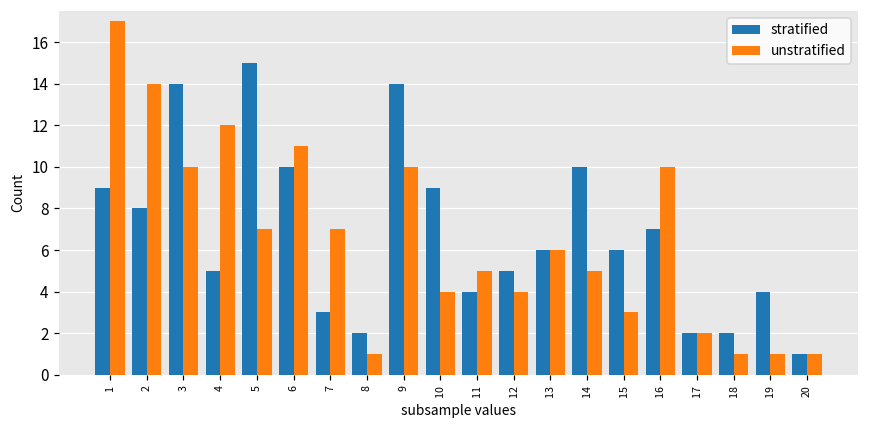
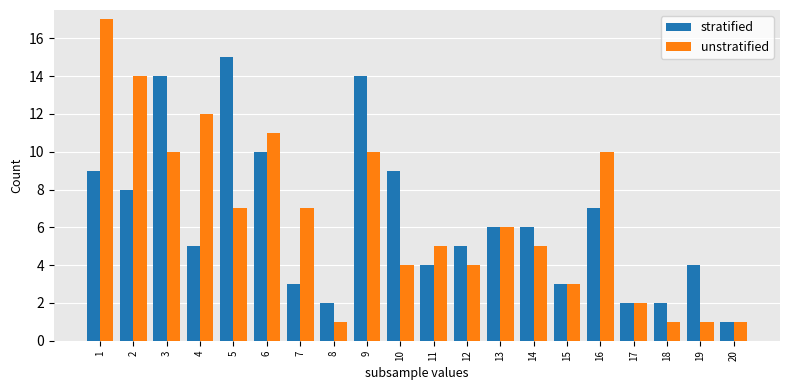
stratified, 14: 10 -> 6
stratified, 15: 6 -> 3
